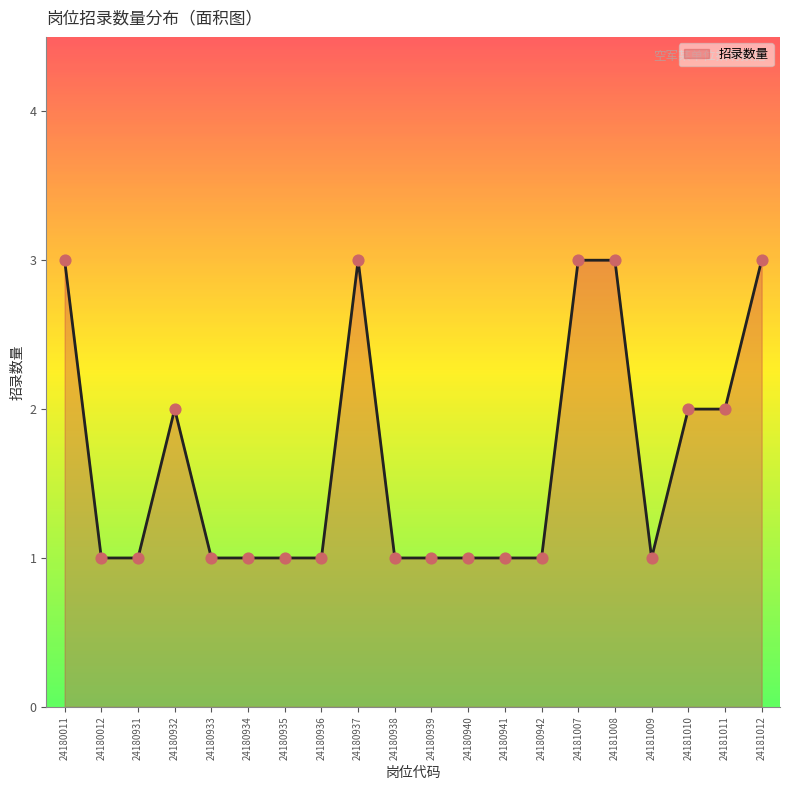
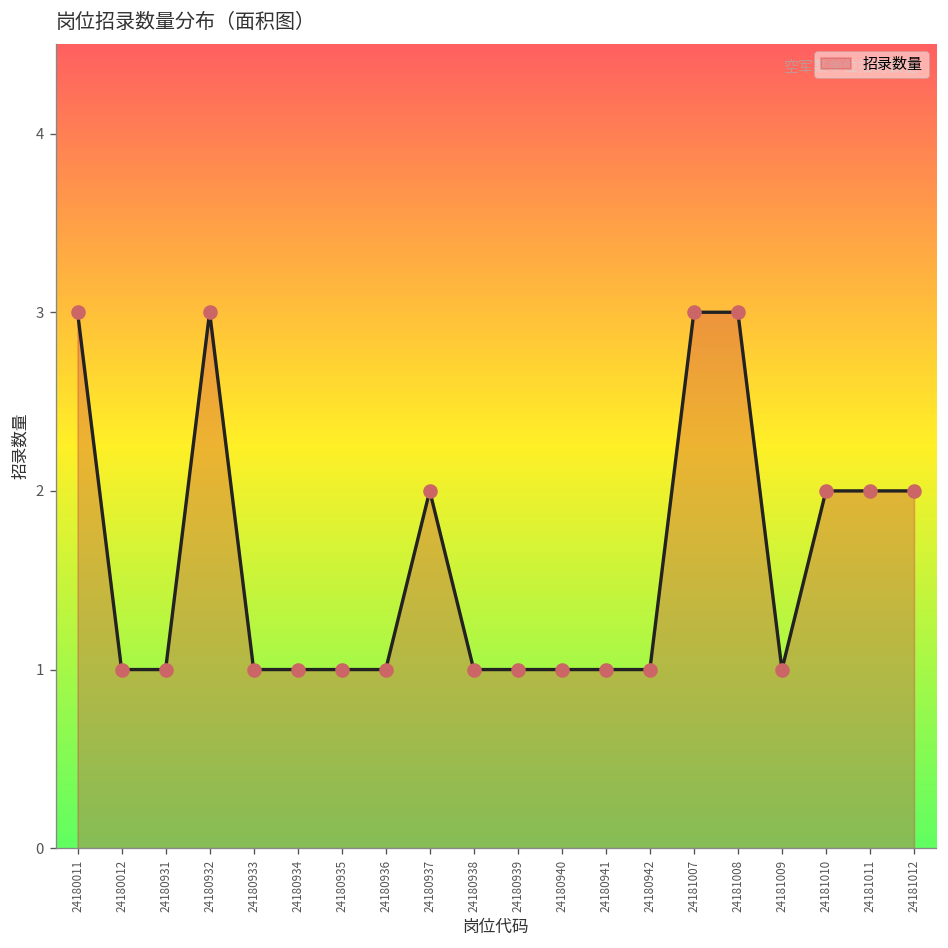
24180932: 2 -> 3
24180937: 3 -> 2
24181012: 3 -> 2
